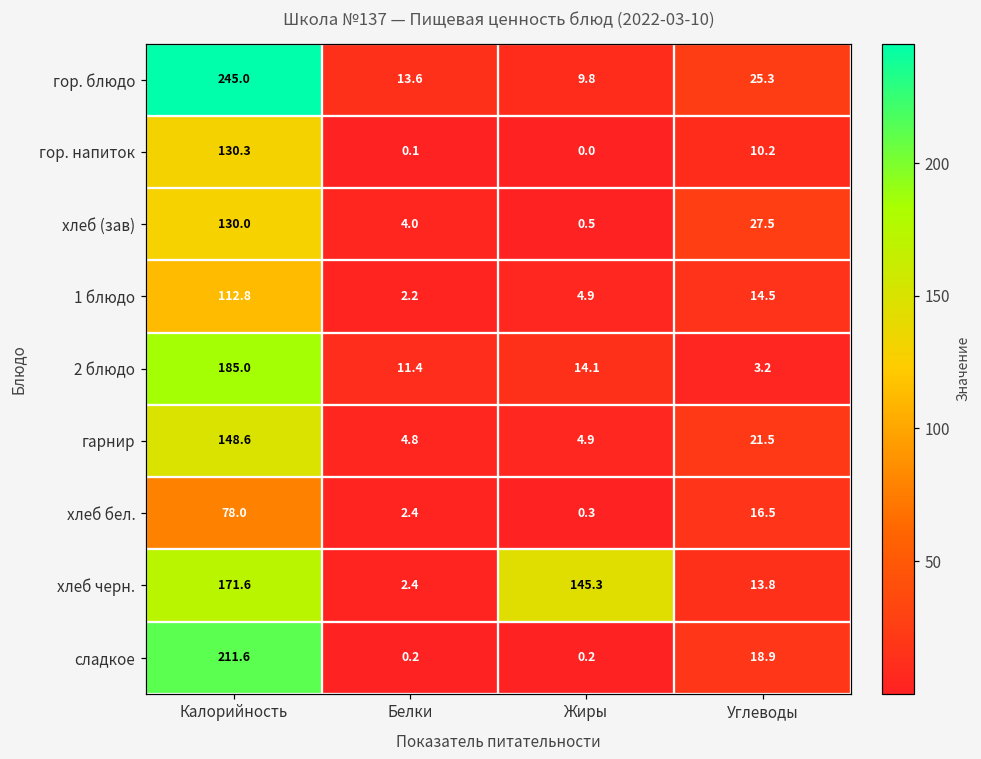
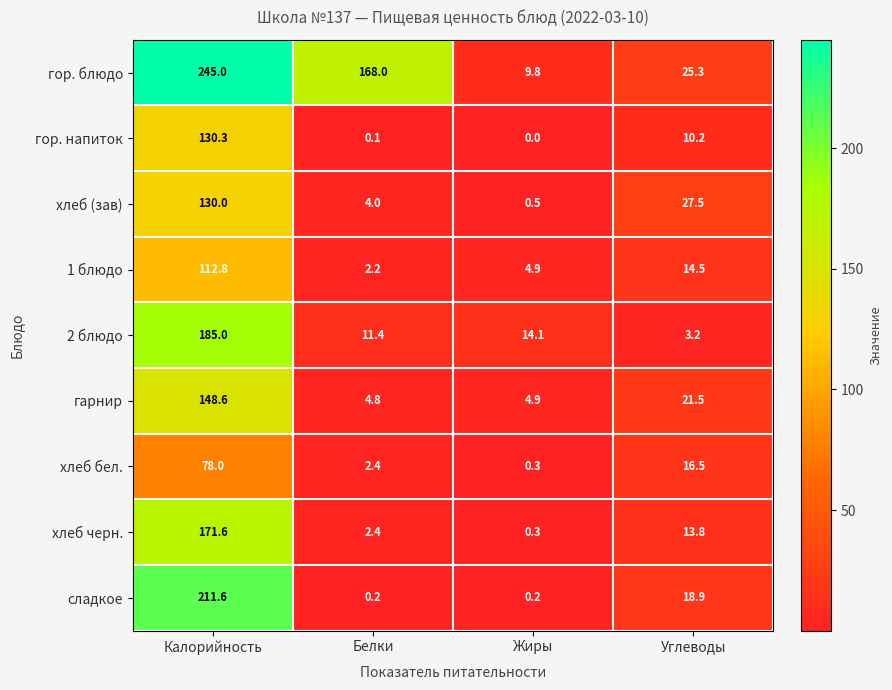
гор. блюдо, Белки: 13.6 -> 168.0
хлеб черн., Жиры: 145.3 -> 0.3
